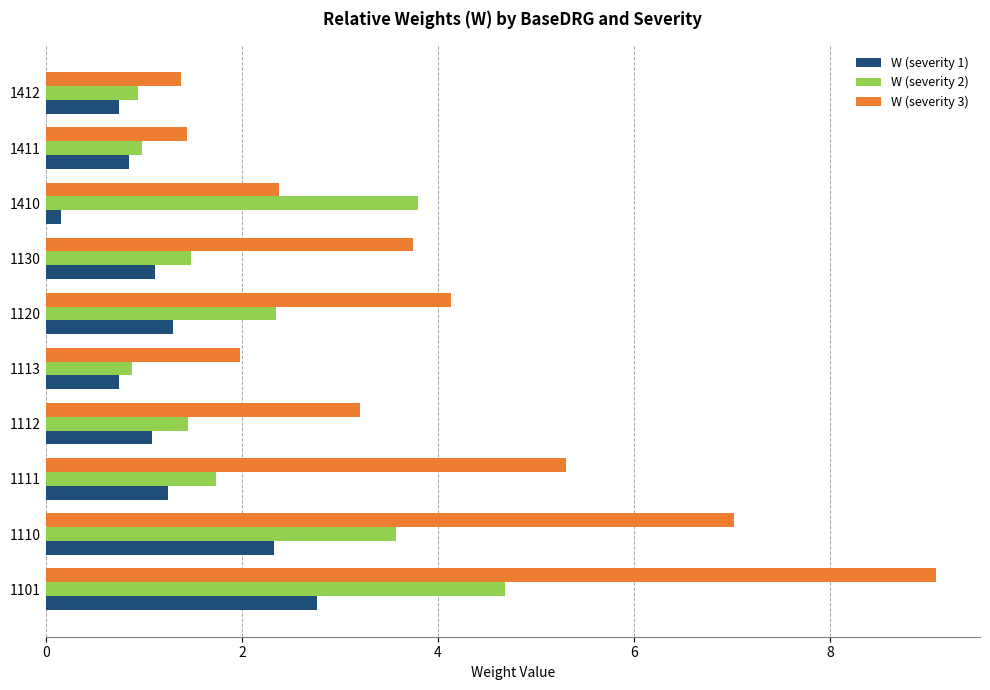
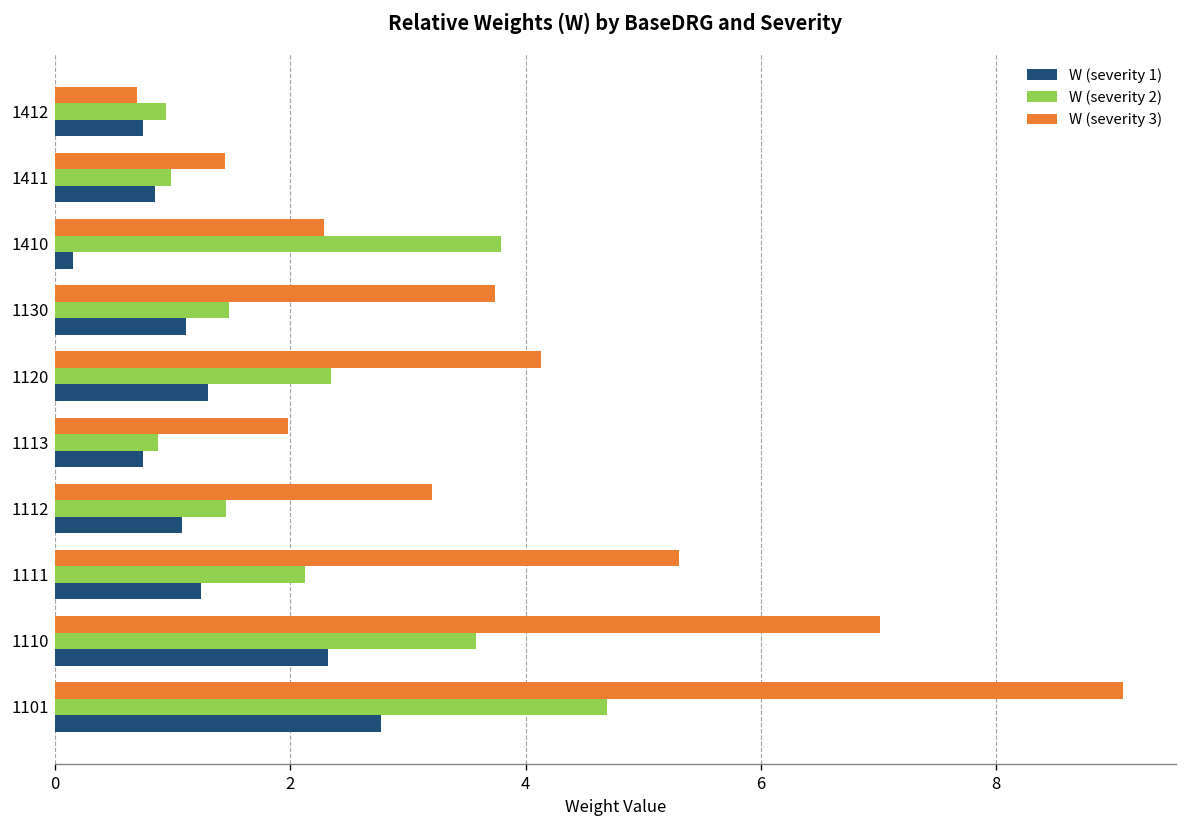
W (severity 3), 1412: 1.4 -> 0.7
W (severity 3), 1410: 2.4 -> 2.3
W (severity 2), 1111: 1.7 -> 2.1
